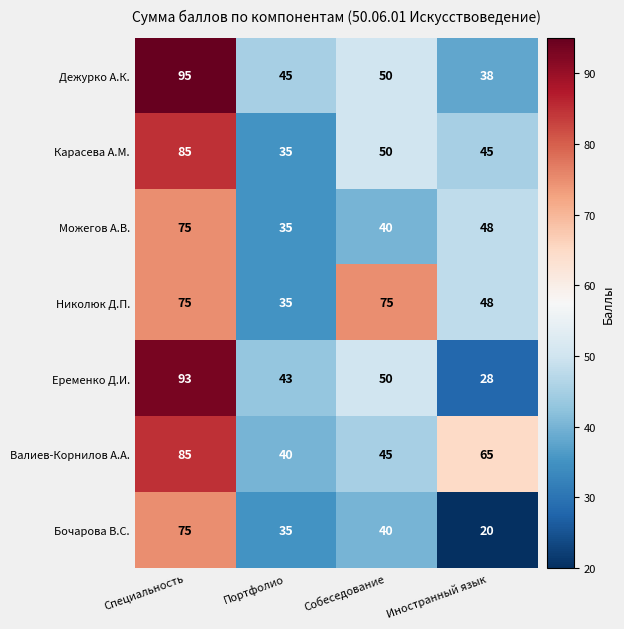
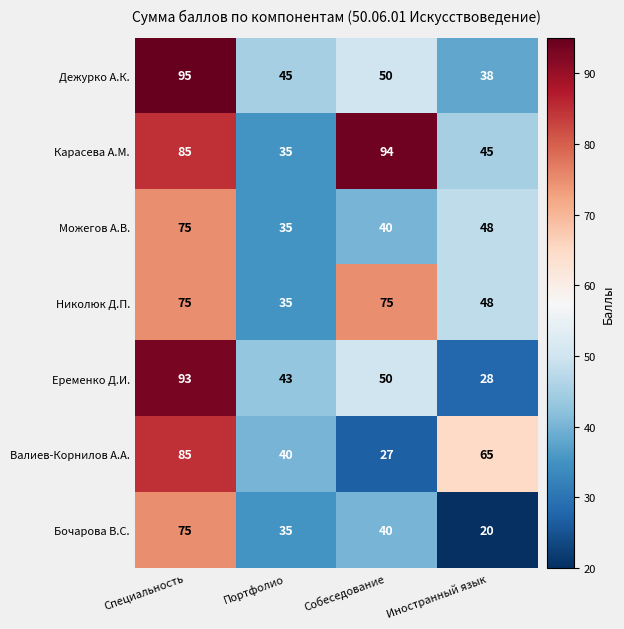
Карасева А.М., Собеседование: 50 -> 94
Валиев-Корнилов А.А., Собеседование: 45 -> 27
